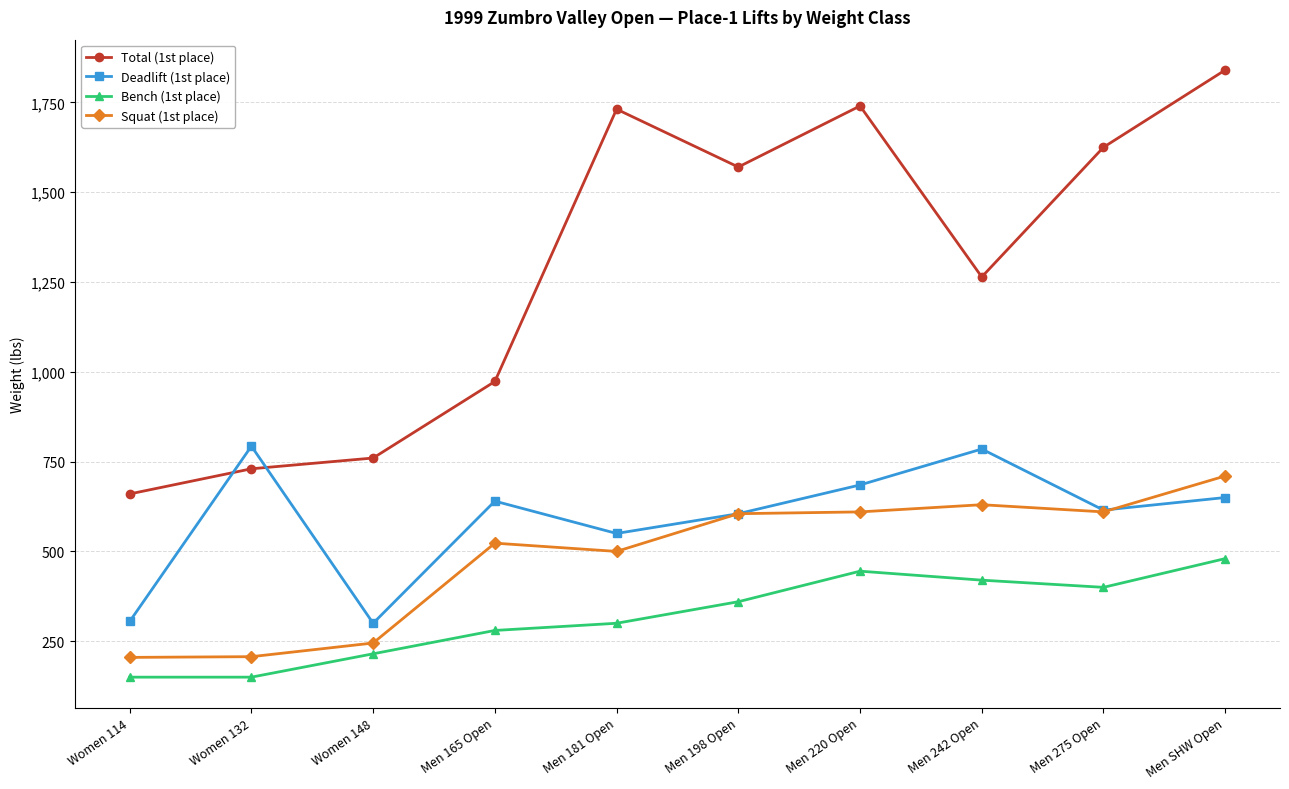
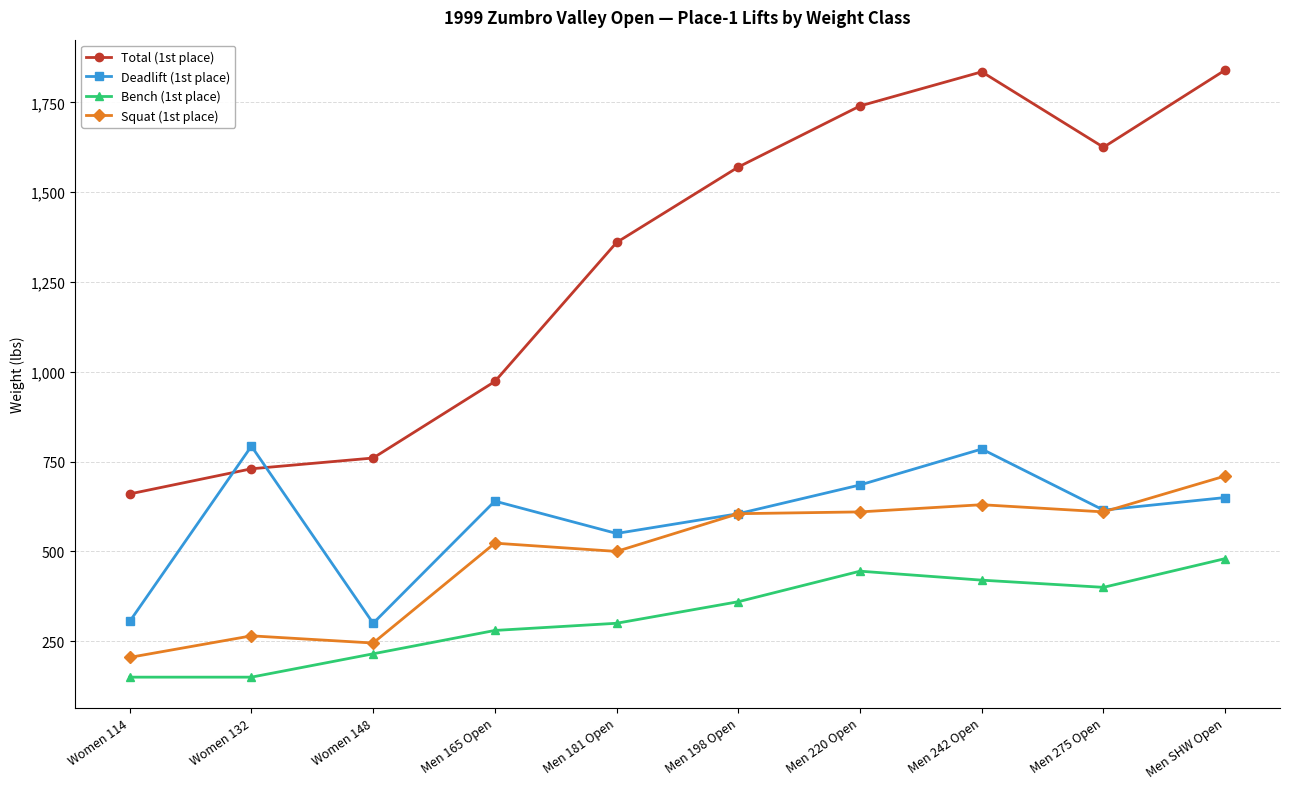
Squat (1st place), Women 132: 210 -> 270
Total (1st place), Men 181 Open: 1,730 -> 1,360
Total (1st place), Men 242 Open: 1,260 -> 1,840
